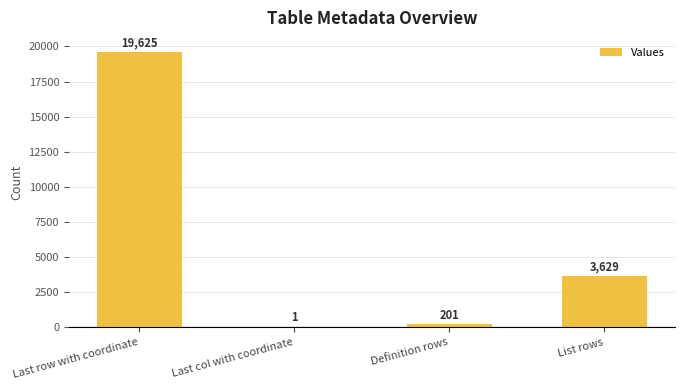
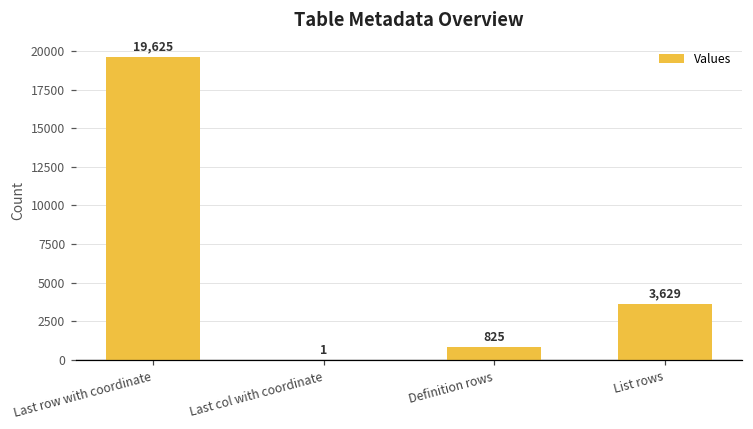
Definition rows: 201 -> 825
